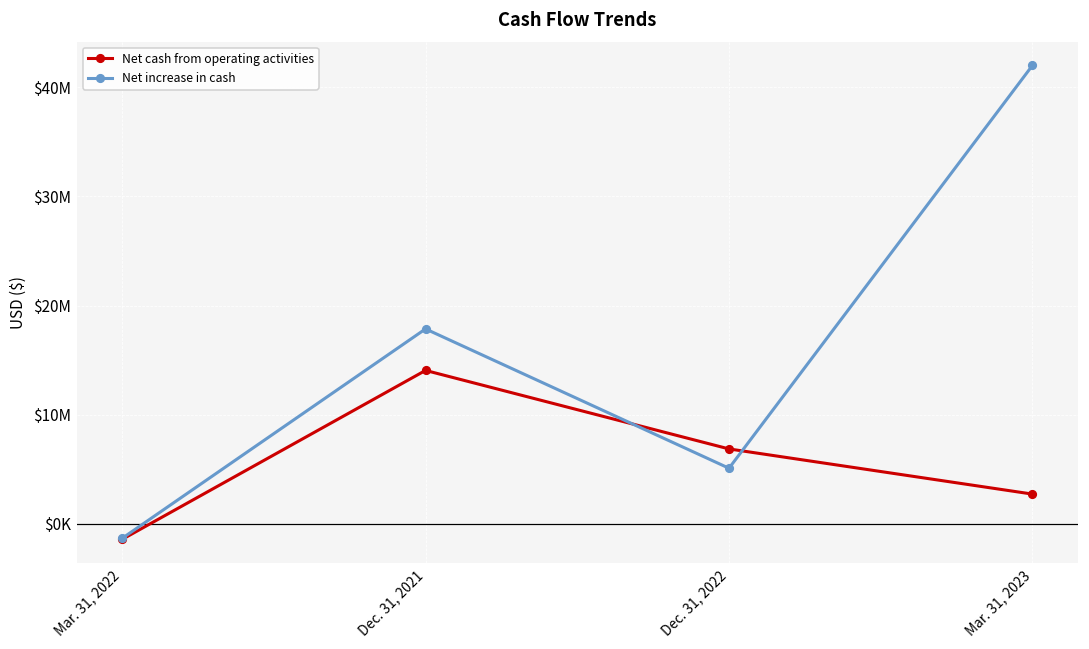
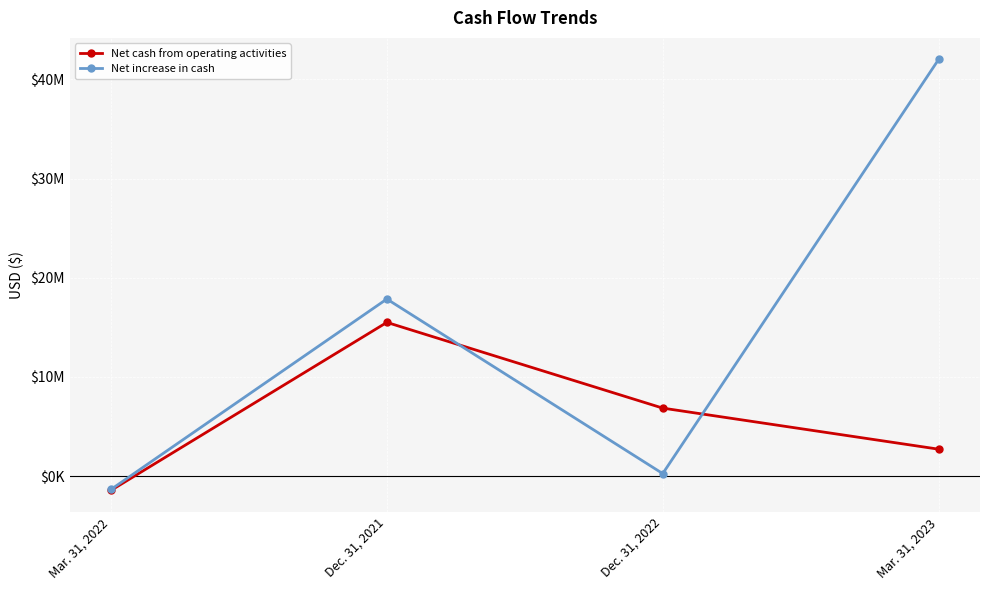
Net cash from operating activities, Dec. 31, 2021: $14000000 -> $15000000
Net increase in cash, Dec. 31, 2022: $5000000 -> $0
